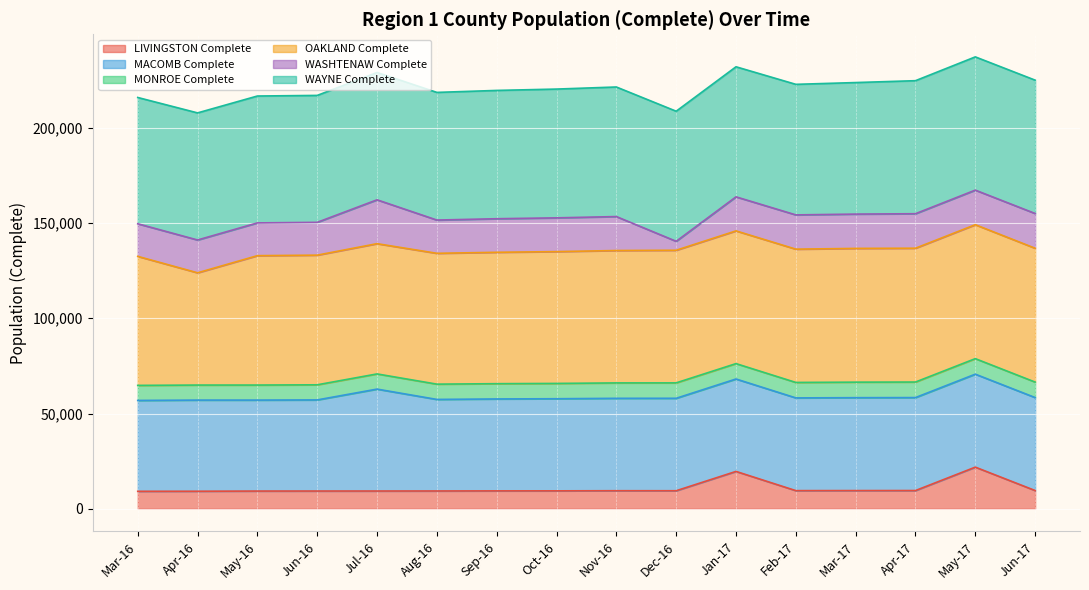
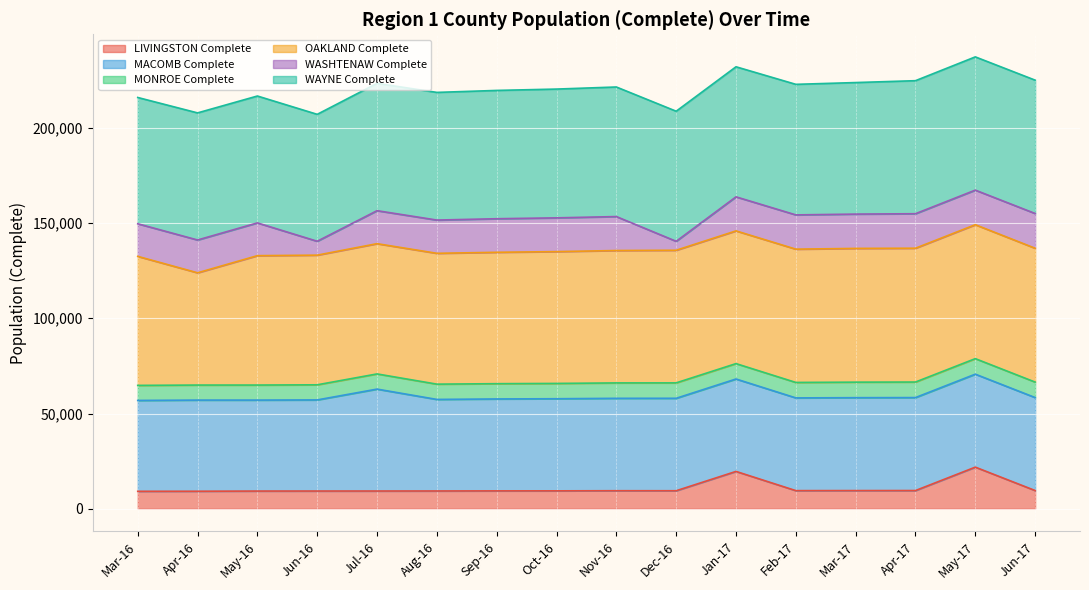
WASHTENAW Complete, Jun-16: 17,000 -> 7,000
WASHTENAW Complete, Jul-16: 23,000 -> 17,000
